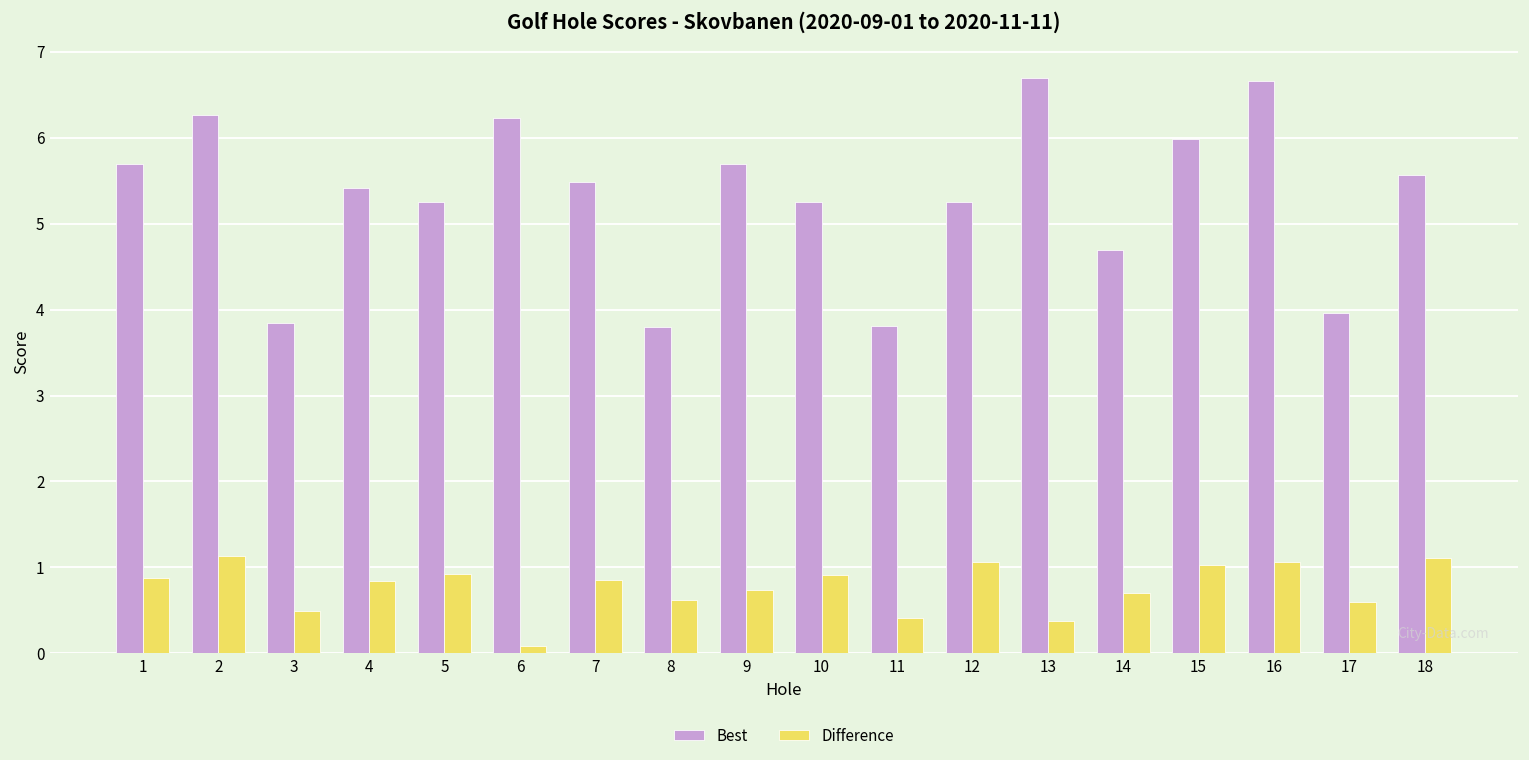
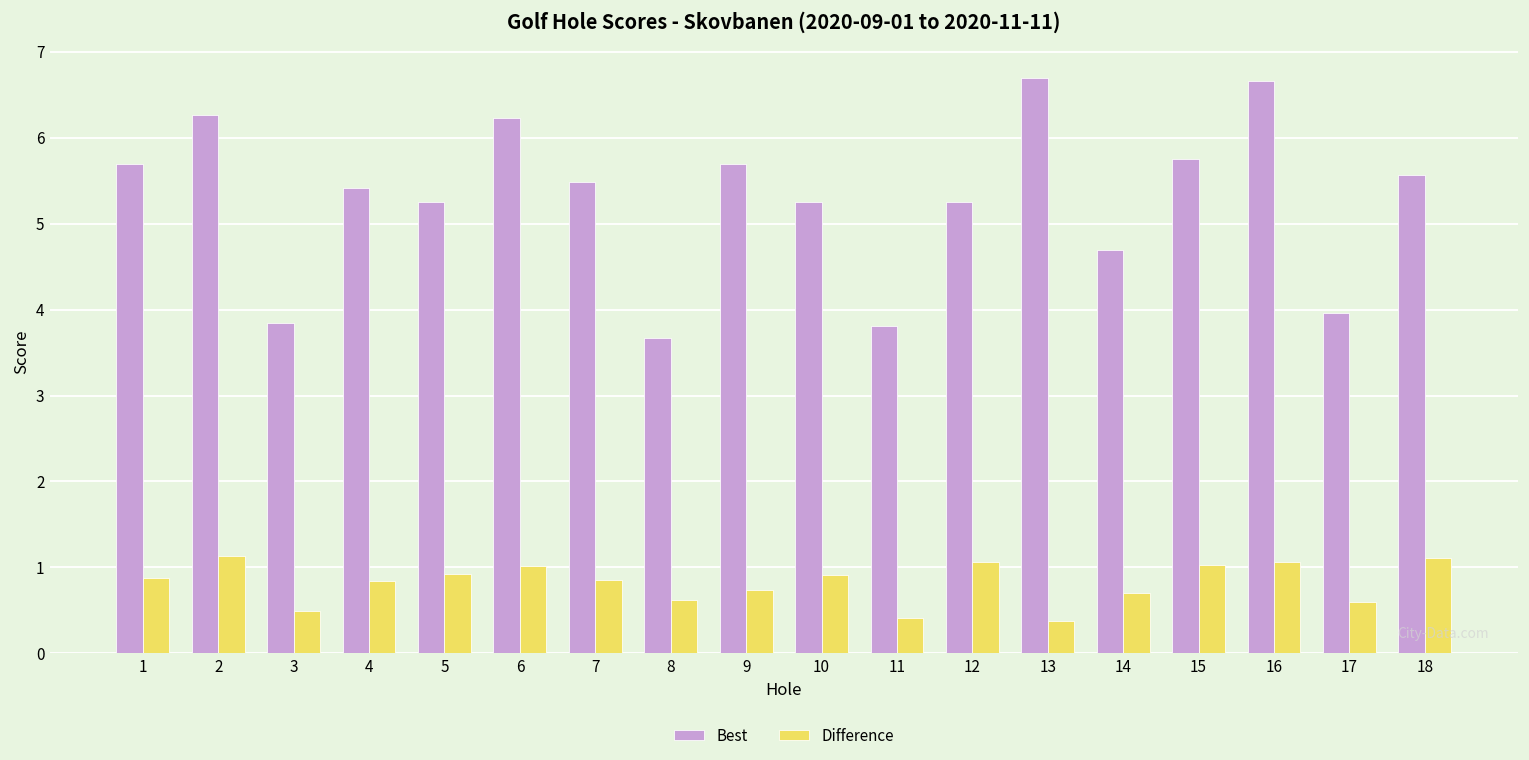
Difference, 6: 0.1 -> 1.0
Best, 8: 3.8 -> 3.7
Best, 15: 6.0 -> 5.8
